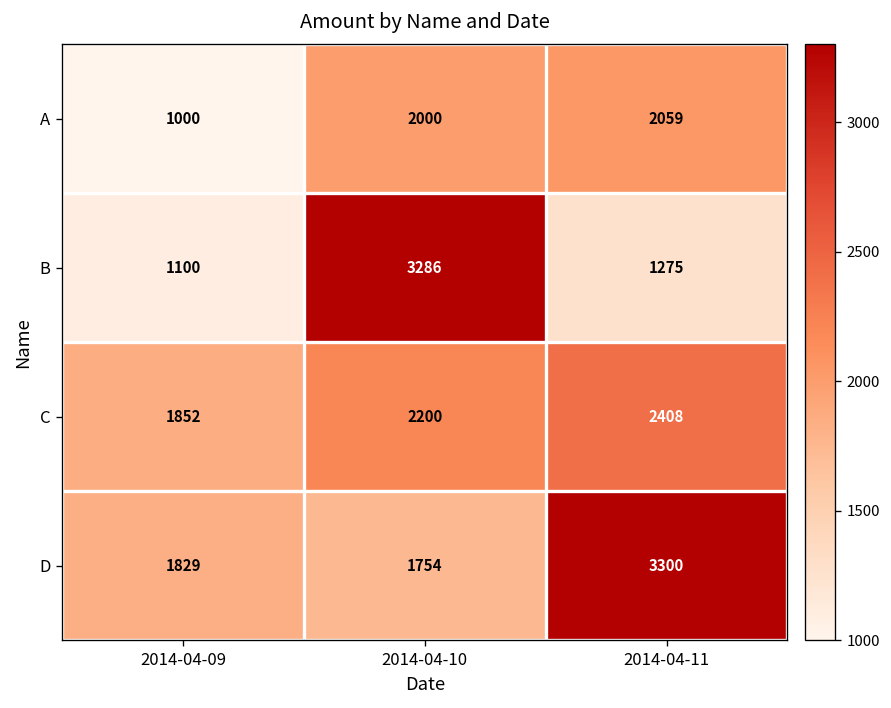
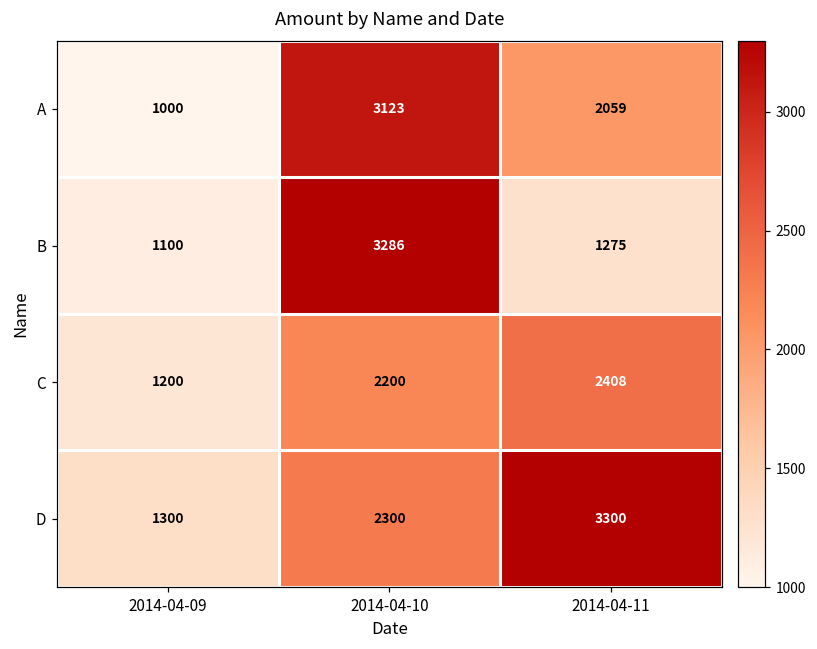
A, 2014-04-10: 2000 -> 3123
C, 2014-04-09: 1852 -> 1200
D, 2014-04-09: 1829 -> 1300
D, 2014-04-10: 1754 -> 2300
